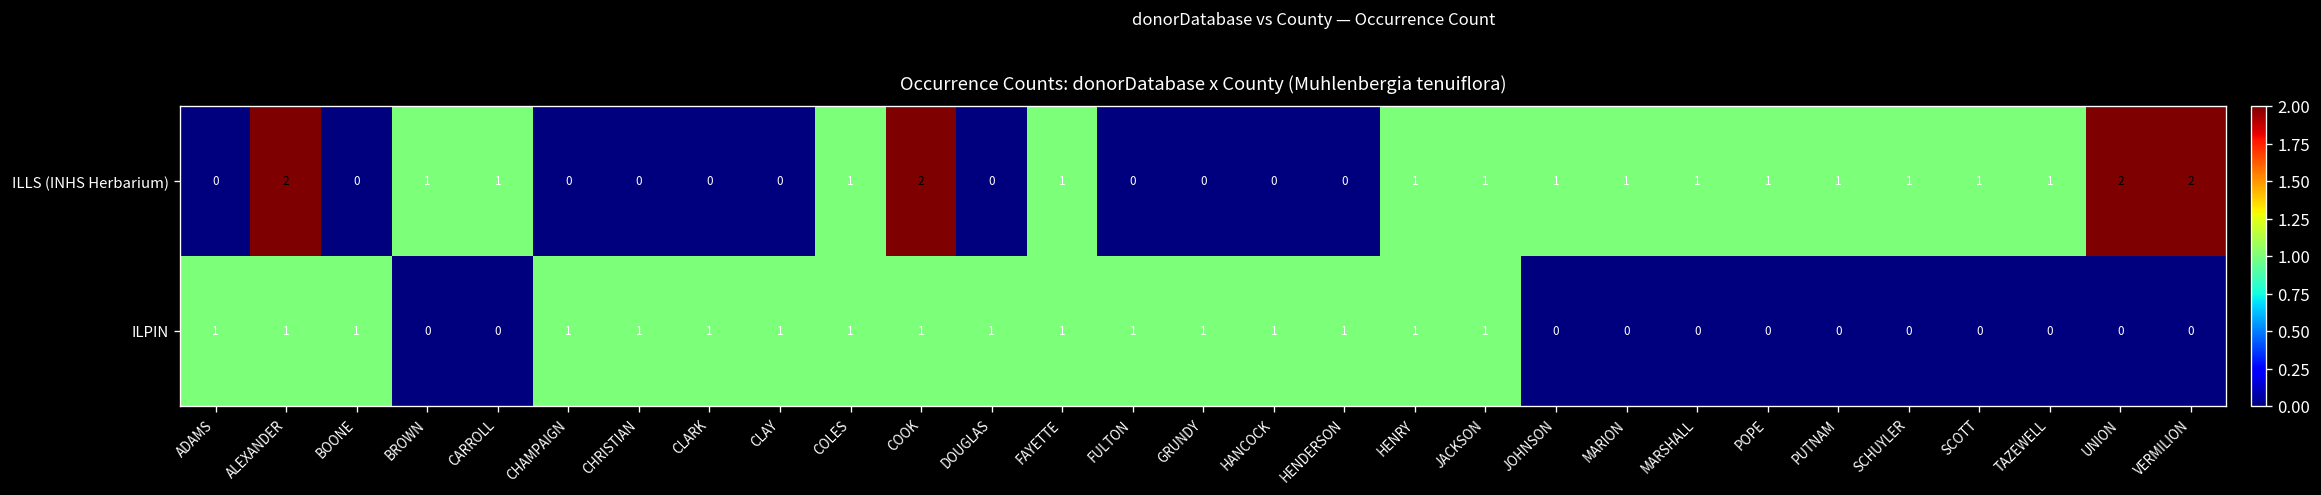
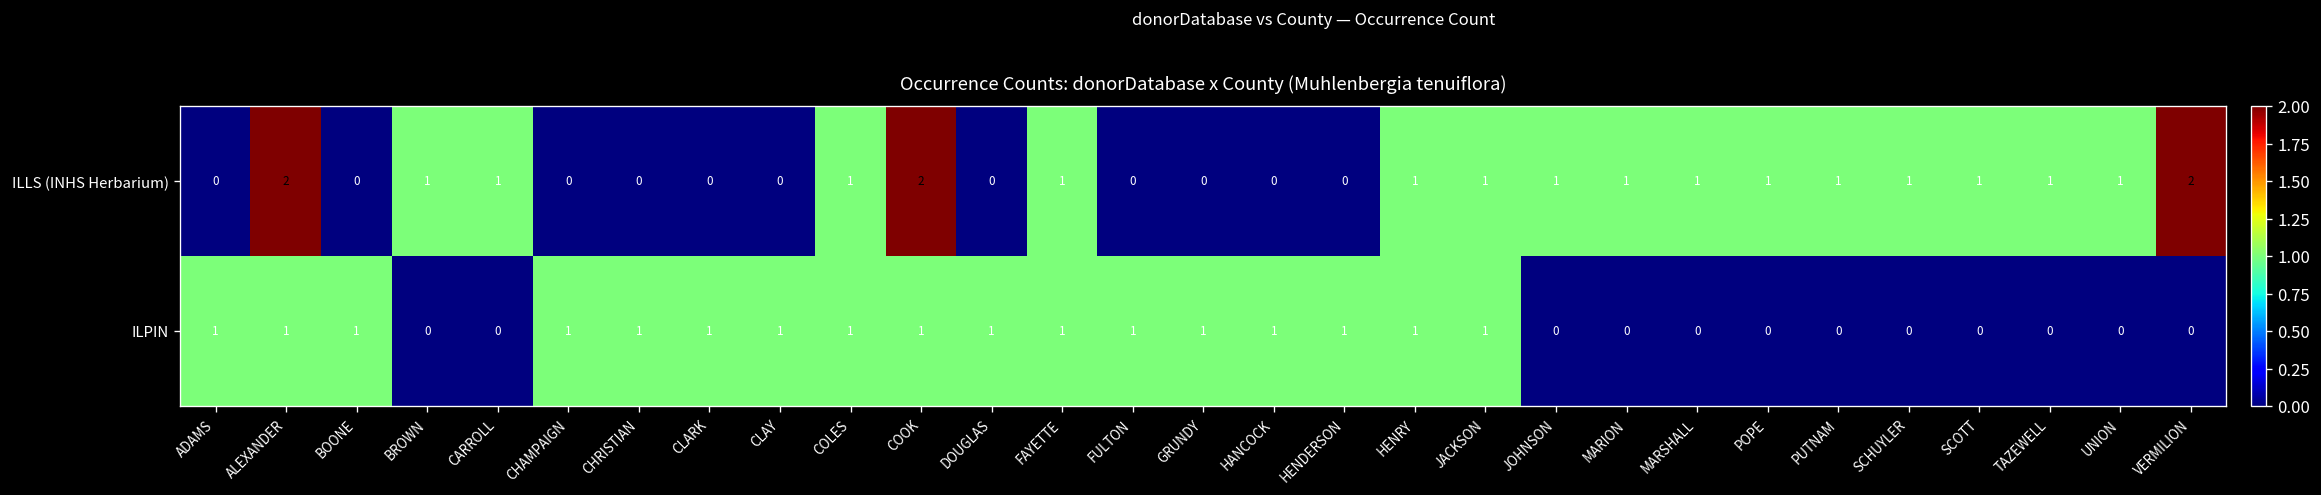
ILLS (INHS Herbarium), UNION: 2 -> 1
